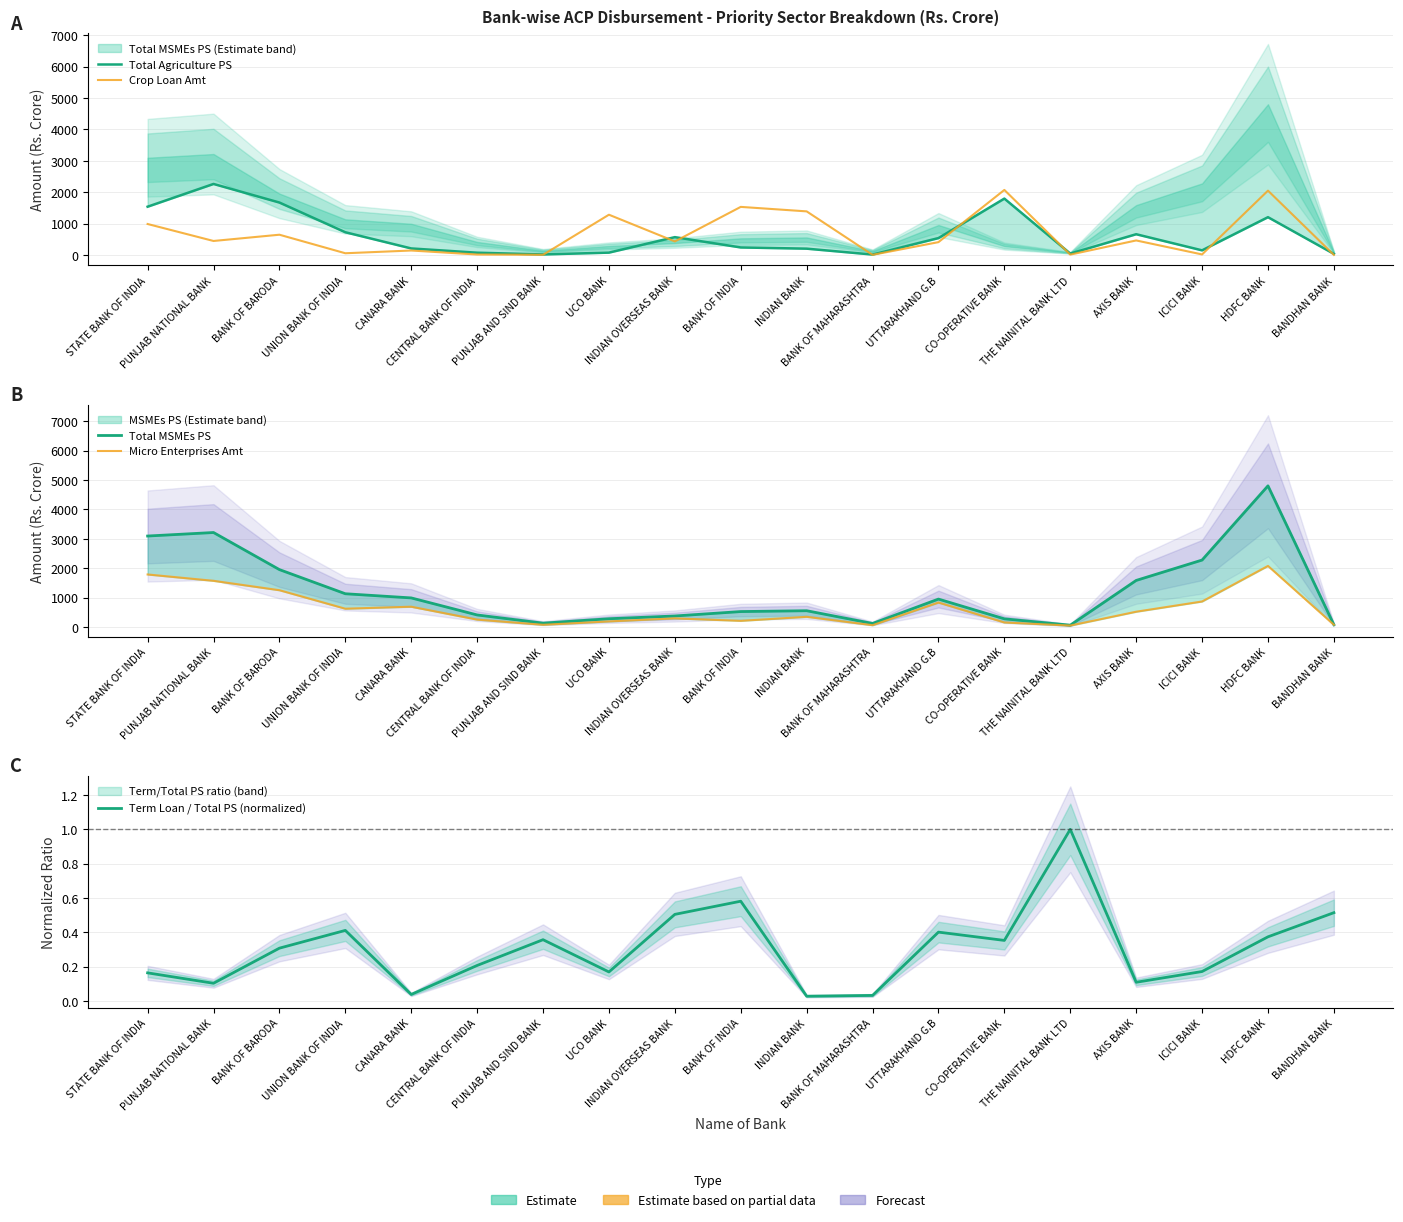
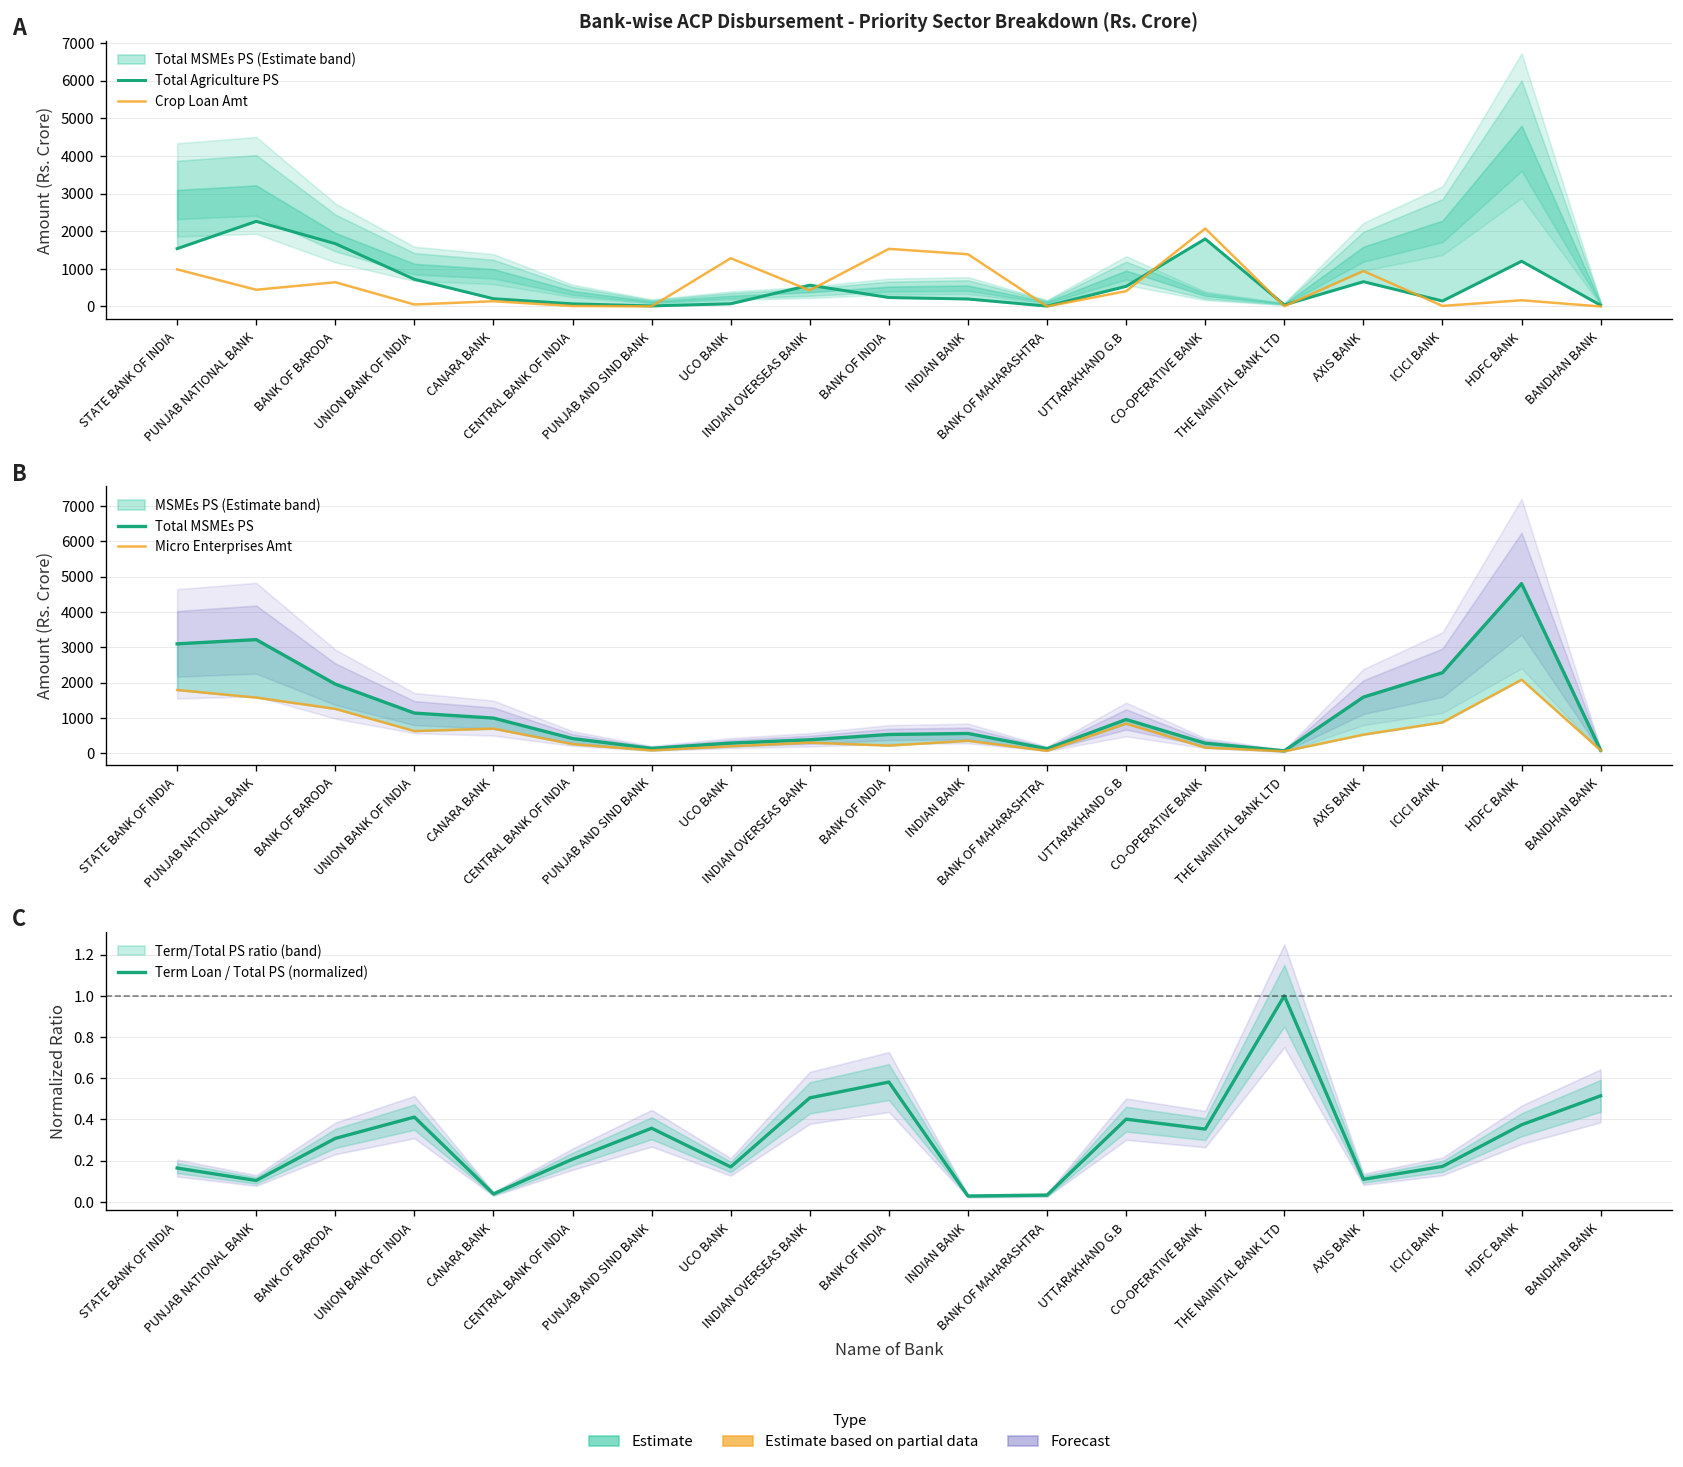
Bank-wise ACP Disbursement - Priority Sector Breakdown (Rs. Crore), Crop Loan Amt, AXIS BANK: 500 -> 900
Bank-wise ACP Disbursement - Priority Sector Breakdown (Rs. Crore), Crop Loan Amt, HDFC BANK: 2000 -> 200
